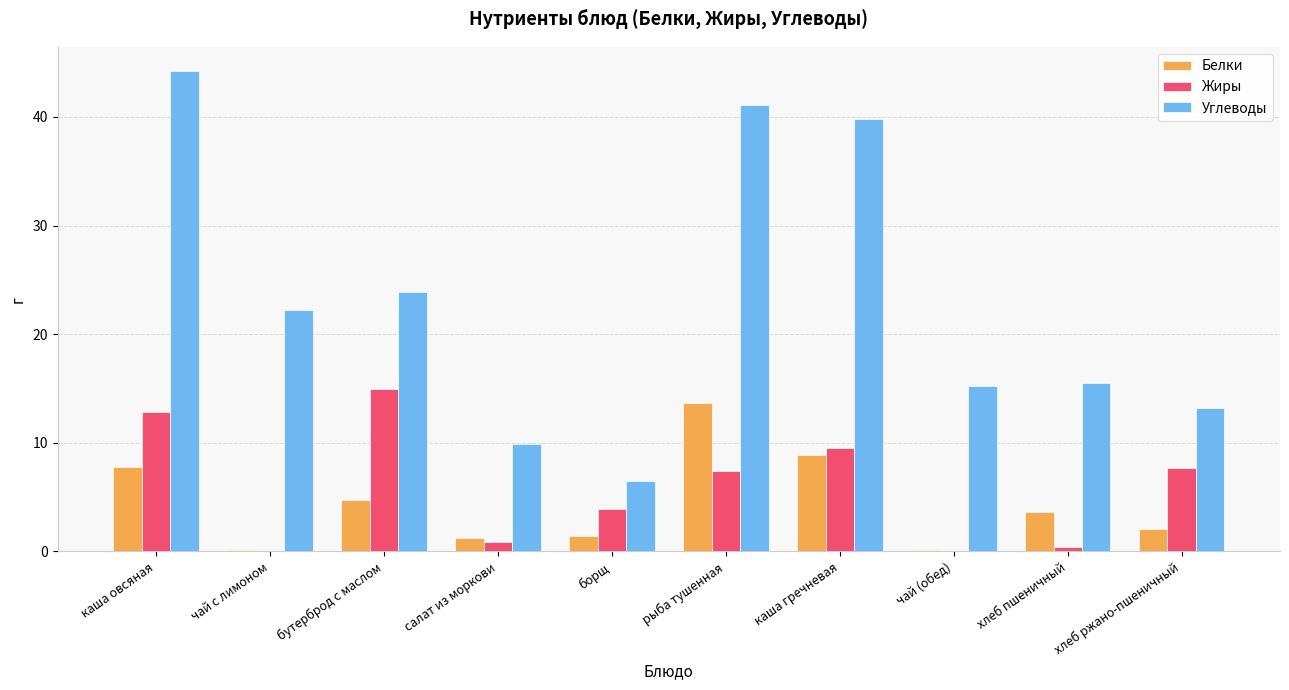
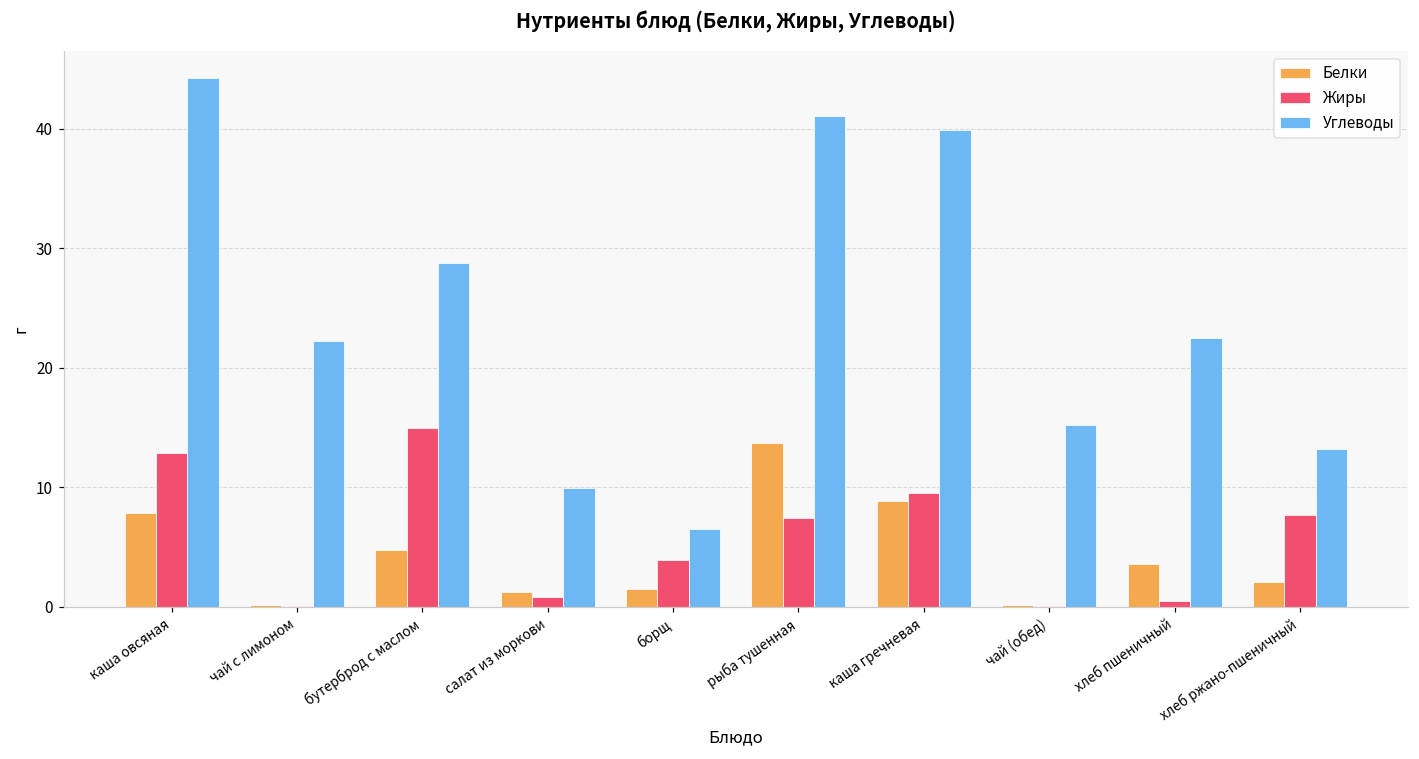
Углеводы, бутерброд с маслом: 23.9 -> 28.8
Углеводы, хлеб пшеничный: 15.5 -> 22.5
